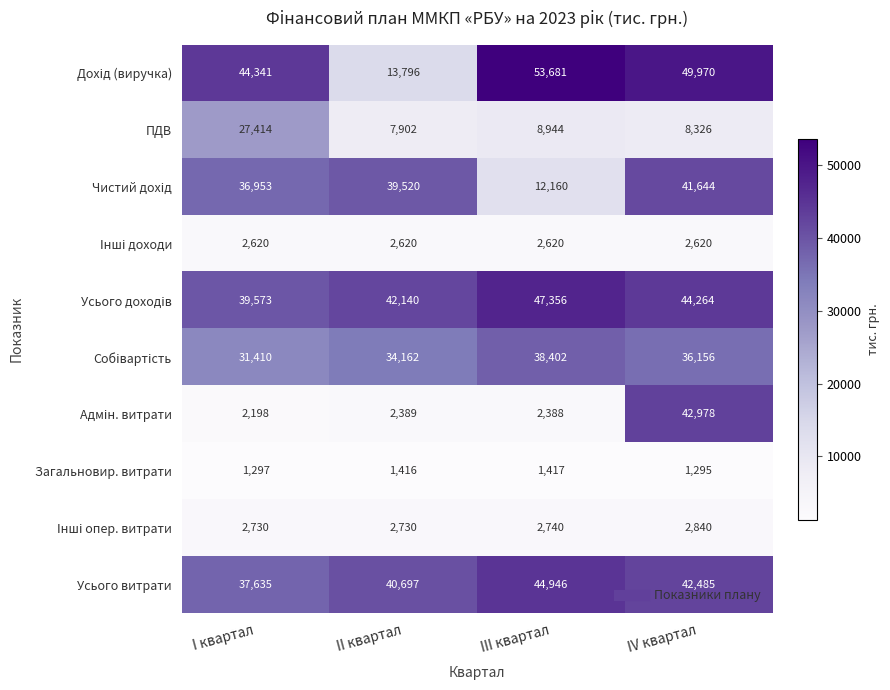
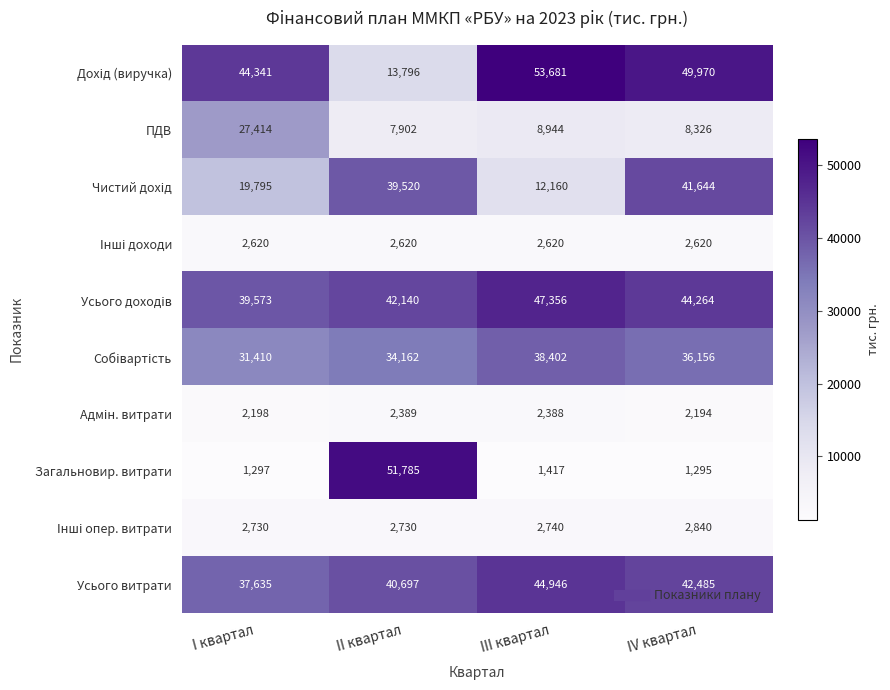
Чистий дохід, I квартал: 36,953 -> 19,795
Адмін. витрати, IV квартал: 42,978 -> 2,194
Загальновир. витрати, II квартал: 1,416 -> 51,785
